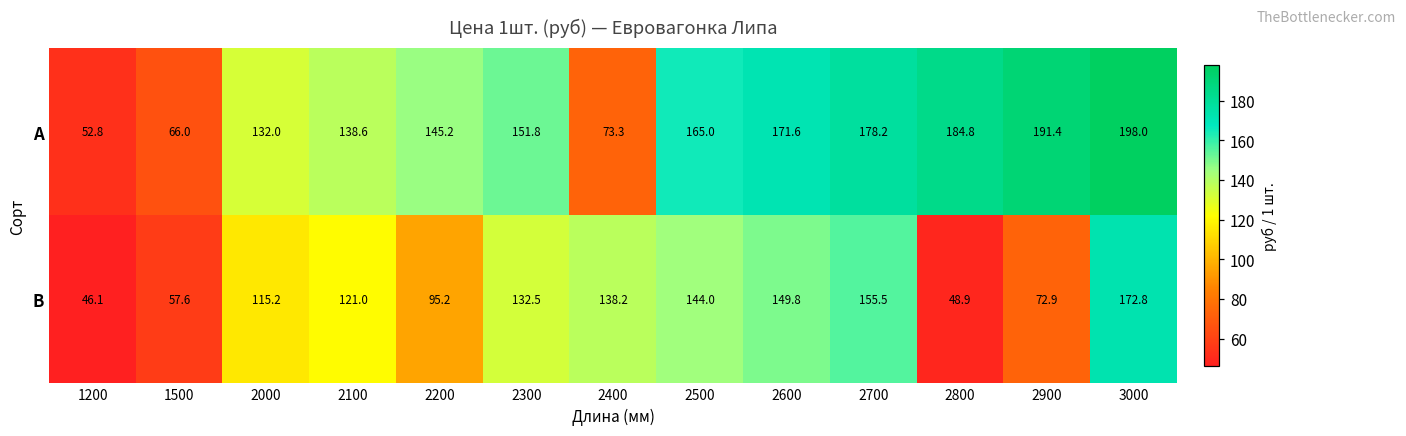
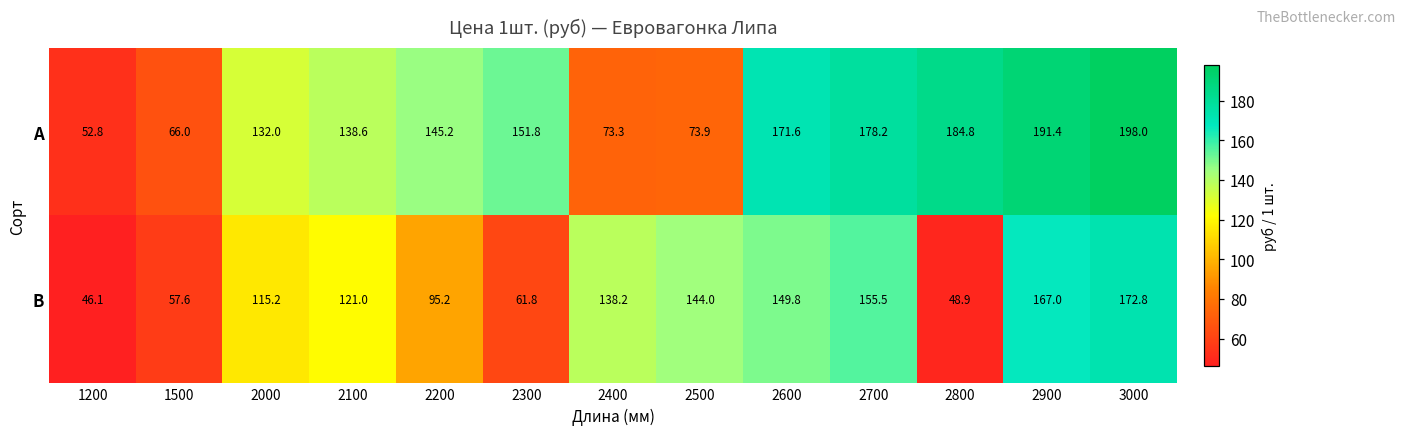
А, 2500: 165.0 -> 73.9
В, 2300: 132.5 -> 61.8
В, 2900: 72.9 -> 167.0
